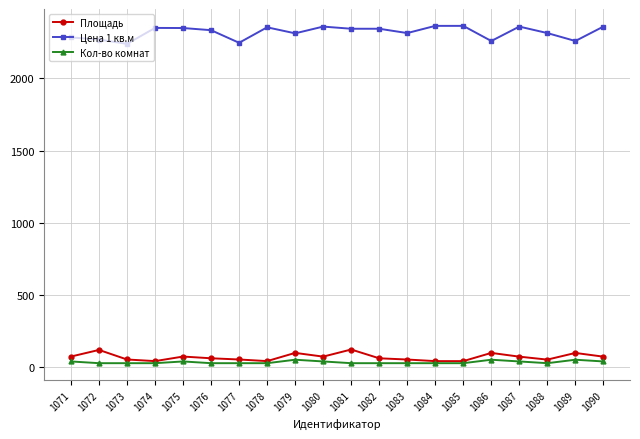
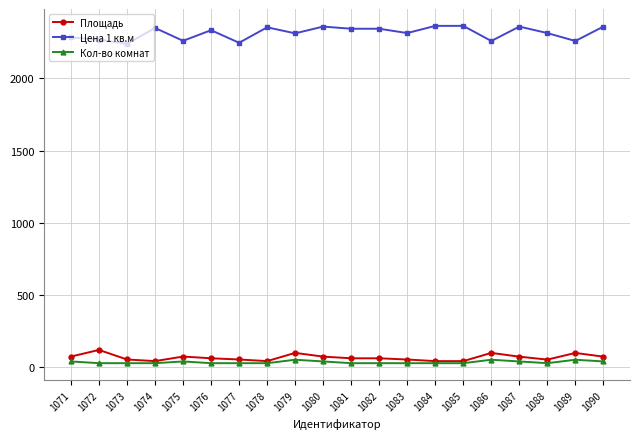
Цена 1 кв.м, 1075: 2350 -> 2260
Площадь, 1081: 120 -> 60
